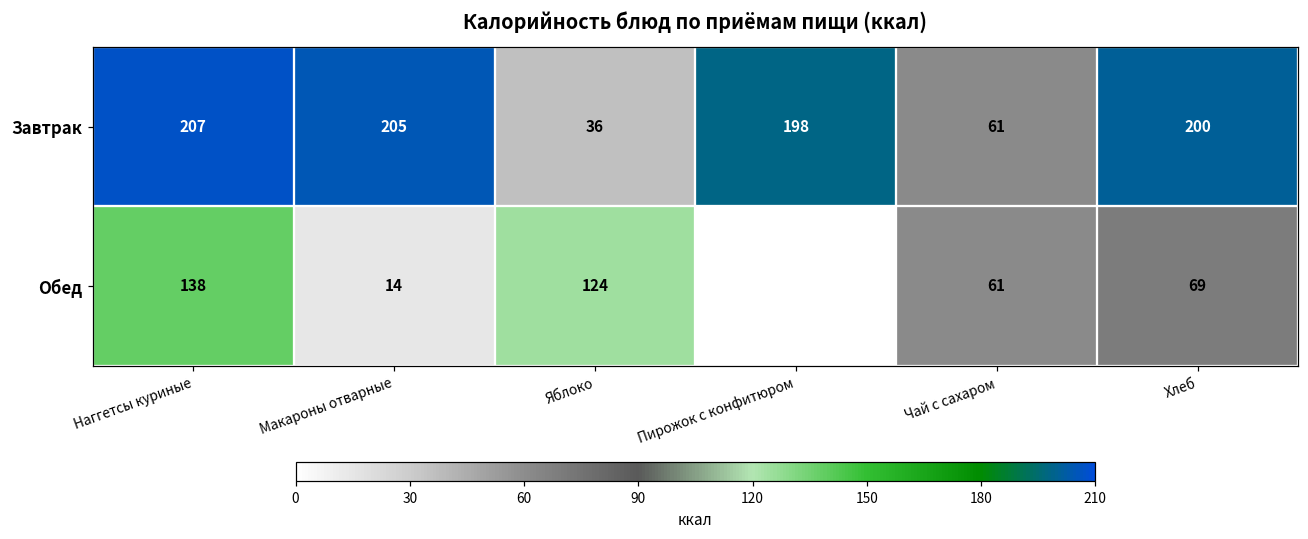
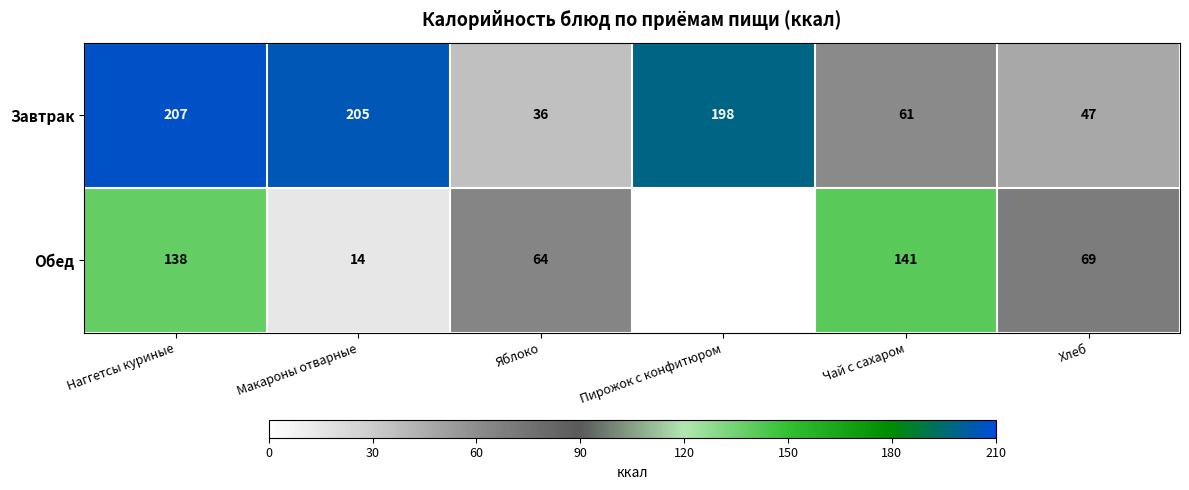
Завтрак, Хлеб: 200 -> 47
Обед, Яблоко: 124 -> 64
Обед, Чай с сахаром: 61 -> 141
